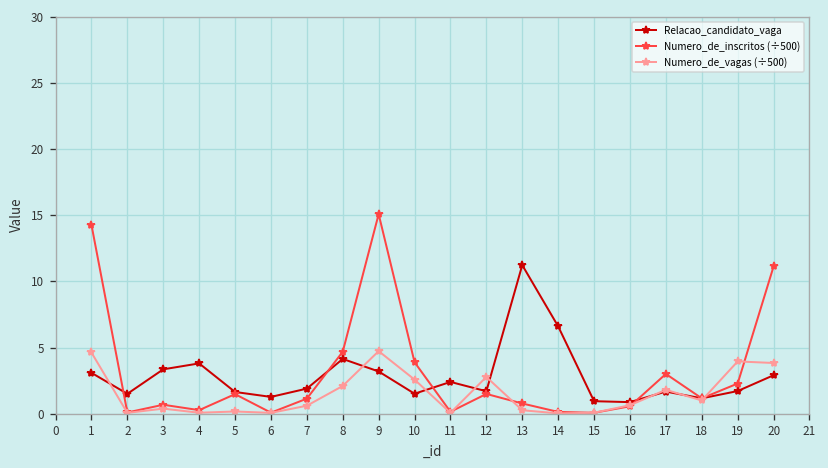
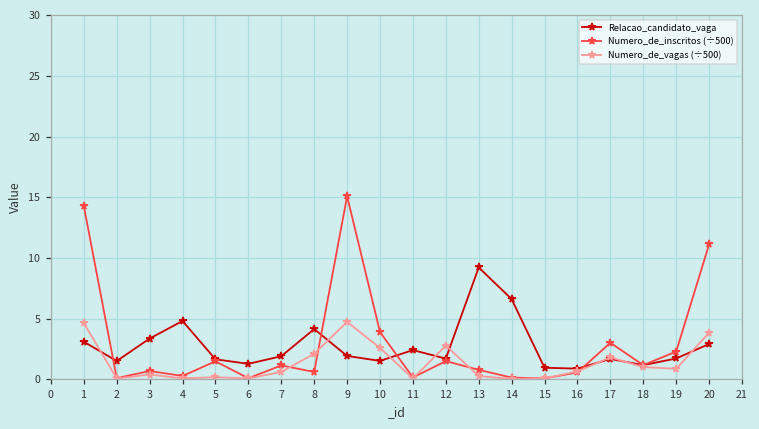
Relacao_candidato_vaga, 4: 3.8 -> 4.8
Numero_de_inscritos (÷500), 8: 4.7 -> 0.6
Relacao_candidato_vaga, 9: 3.2 -> 1.9
Relacao_candidato_vaga, 13: 11.2 -> 9.2
Numero_de_vagas (÷500), 19: 4.0 -> 0.9
